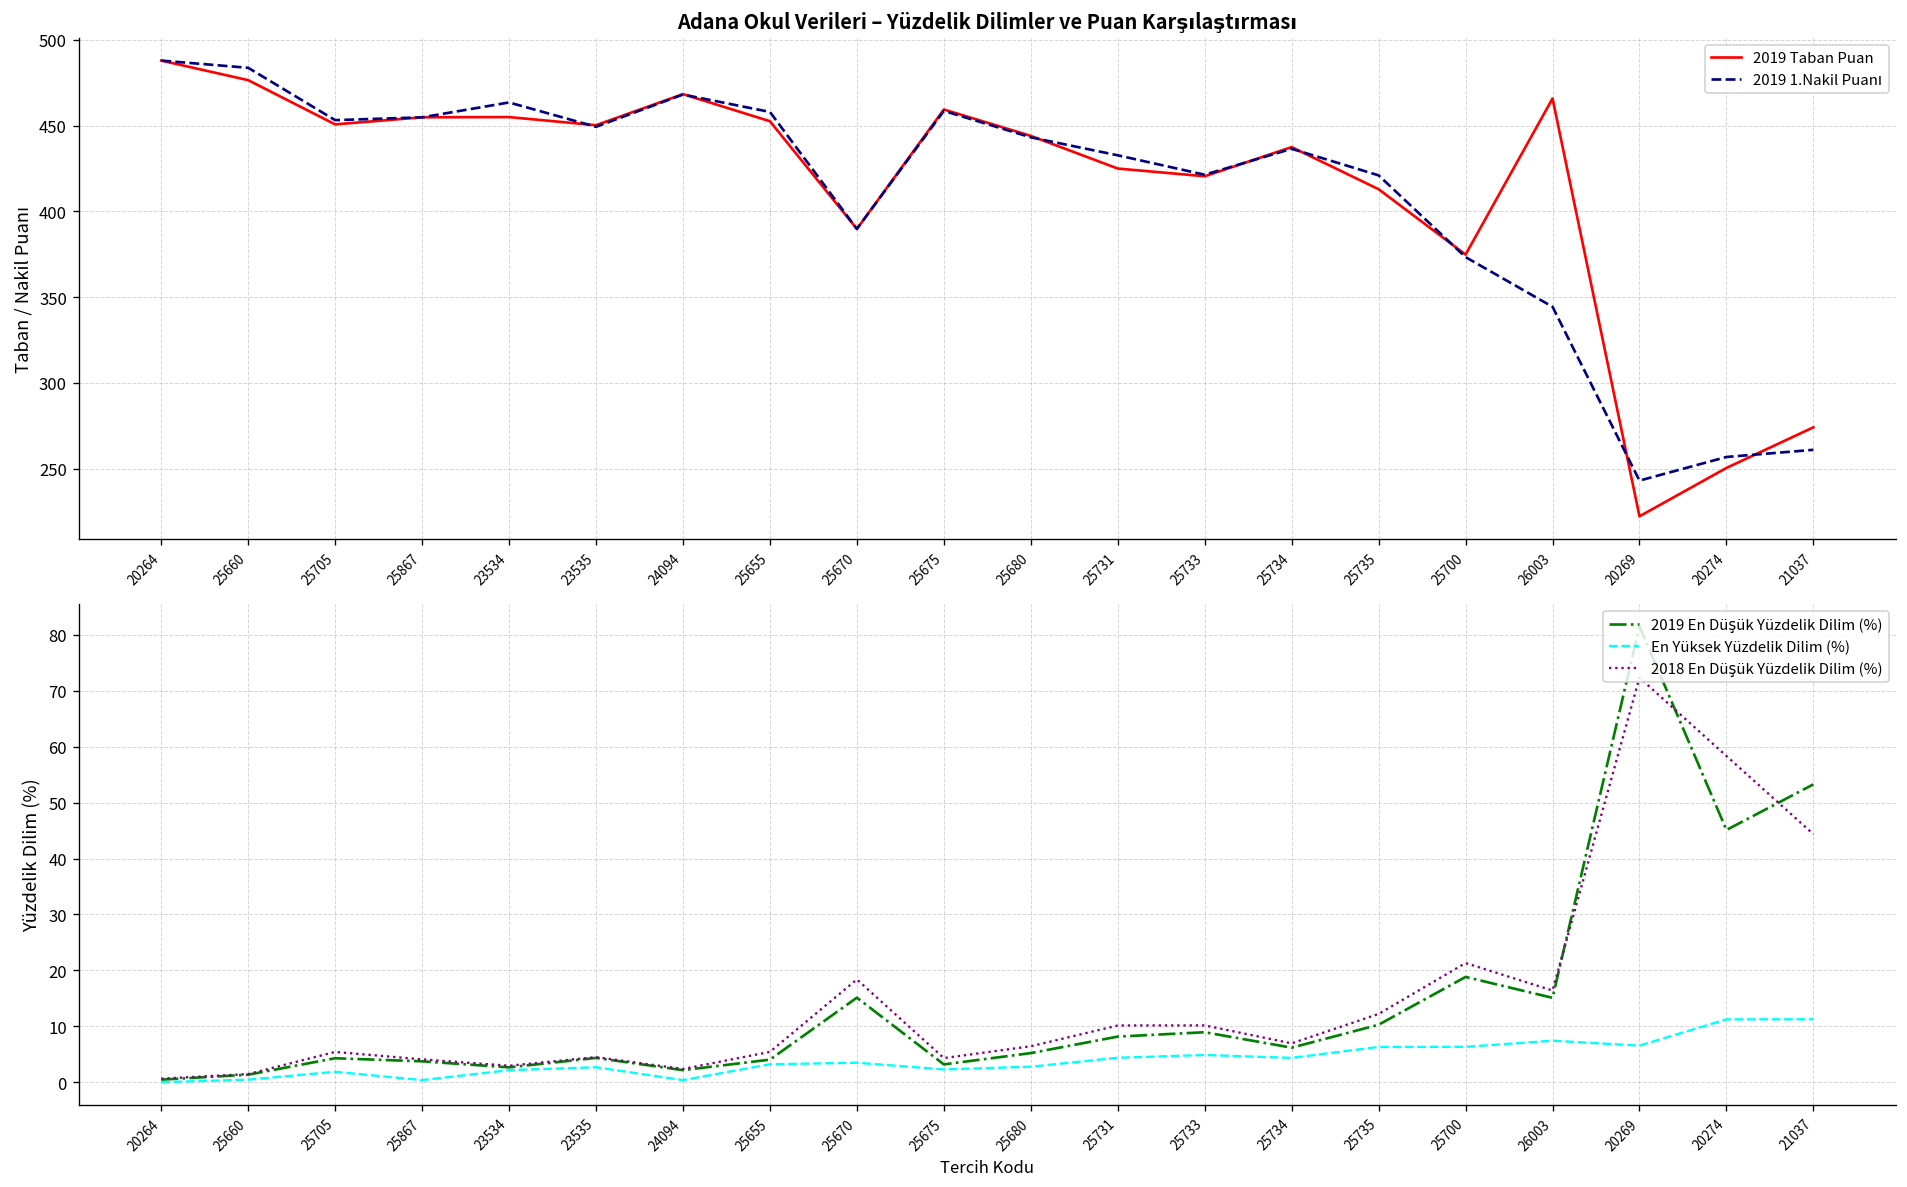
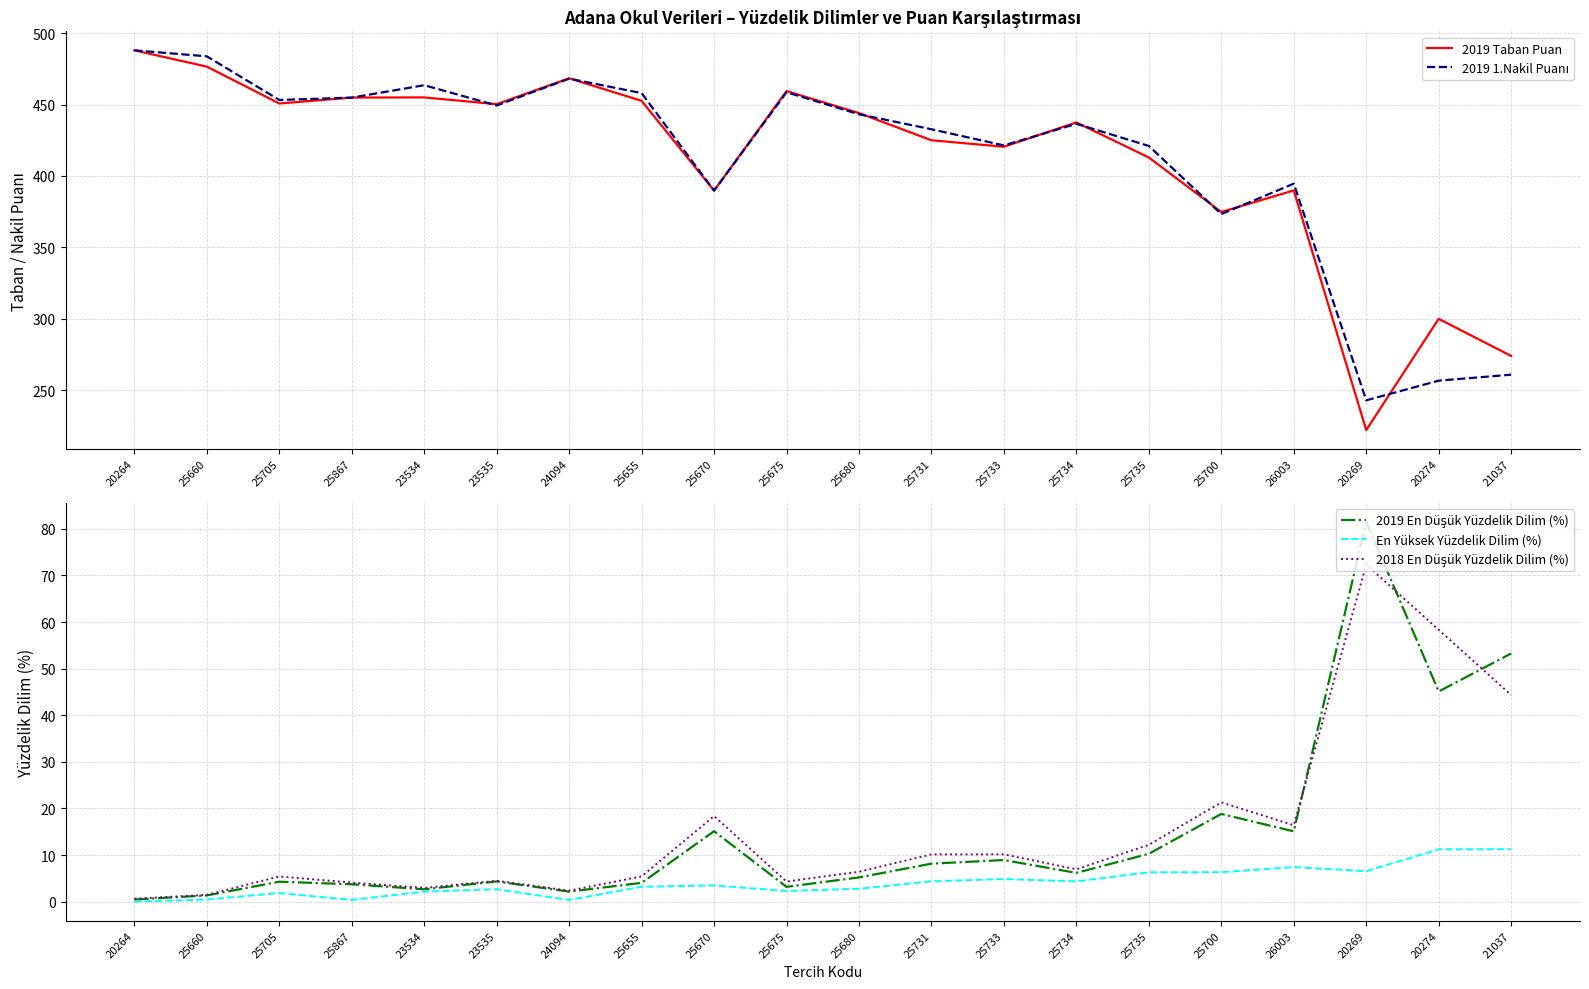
Adana Okul Verileri – Yüzdelik Dilimler ve Puan Karşılaştırması, 2019 Taban Puan, 26003: 466 -> 390
Adana Okul Verileri – Yüzdelik Dilimler ve Puan Karşılaştırması, 2019 1.Nakil Puanı, 26003: 344 -> 395
Adana Okul Verileri – Yüzdelik Dilimler ve Puan Karşılaştırması, 2019 Taban Puan, 20274: 250 -> 300
